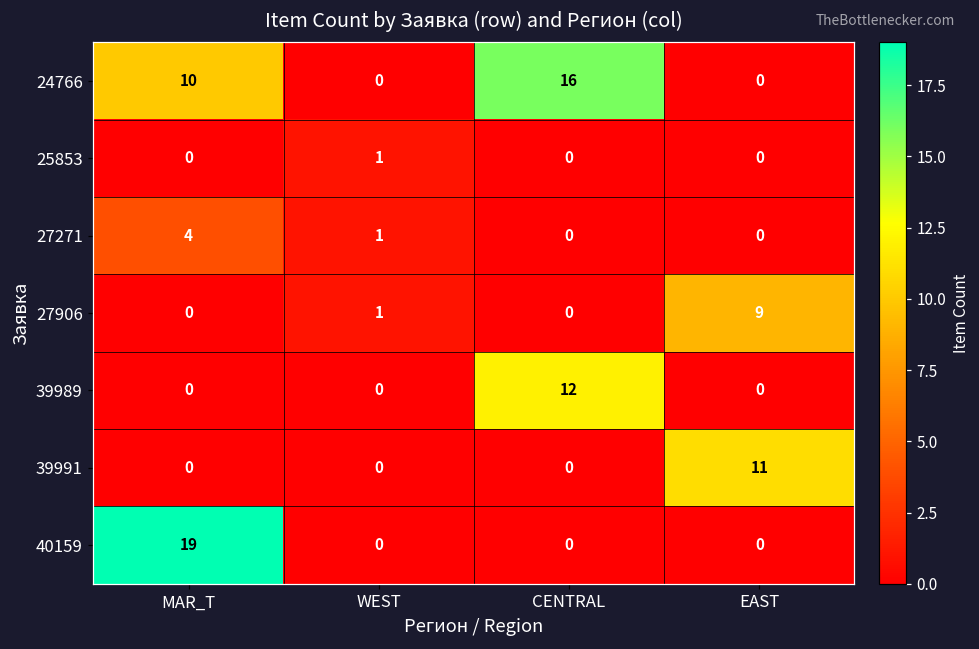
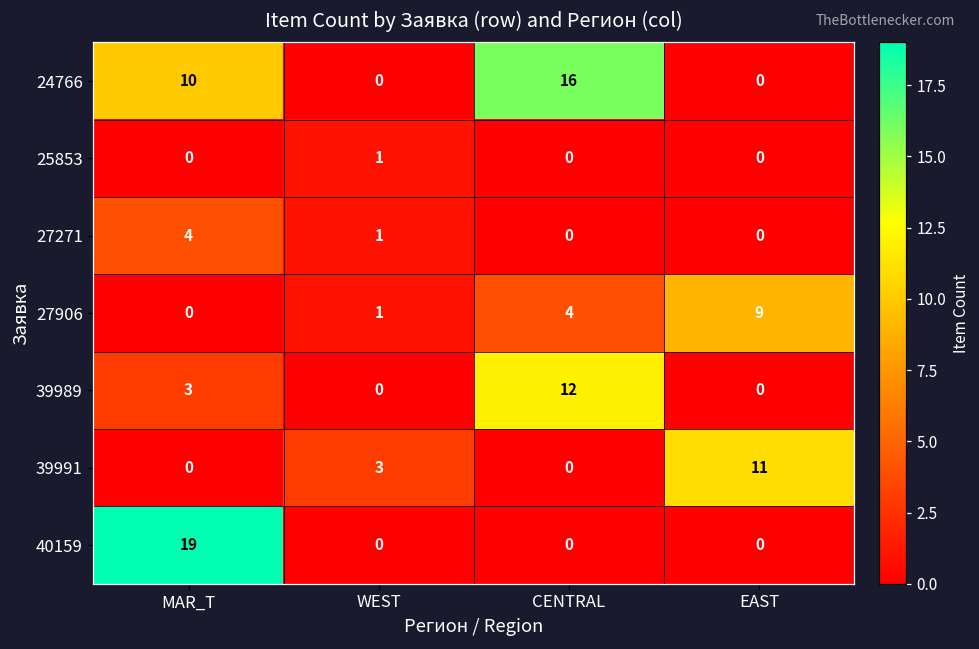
27906, CENTRAL: 0 -> 4
39989, MAR_T: 0 -> 3
39991, WEST: 0 -> 3
